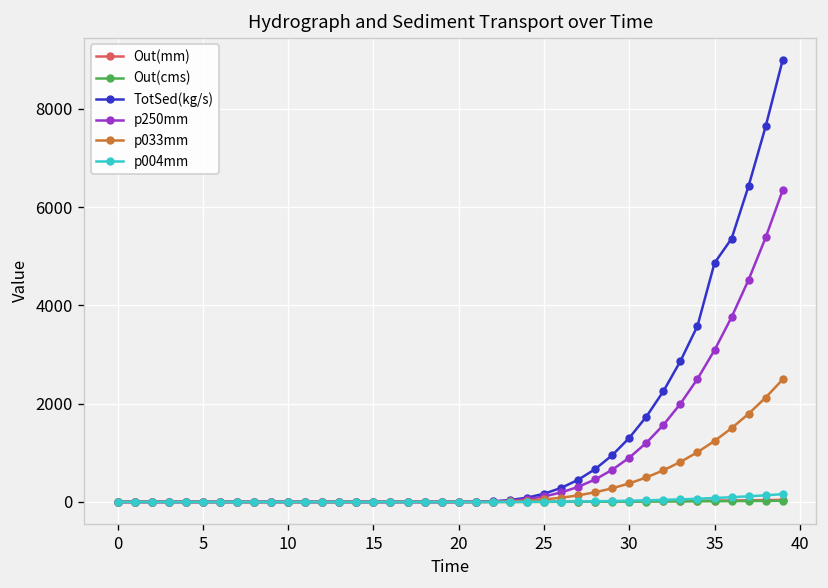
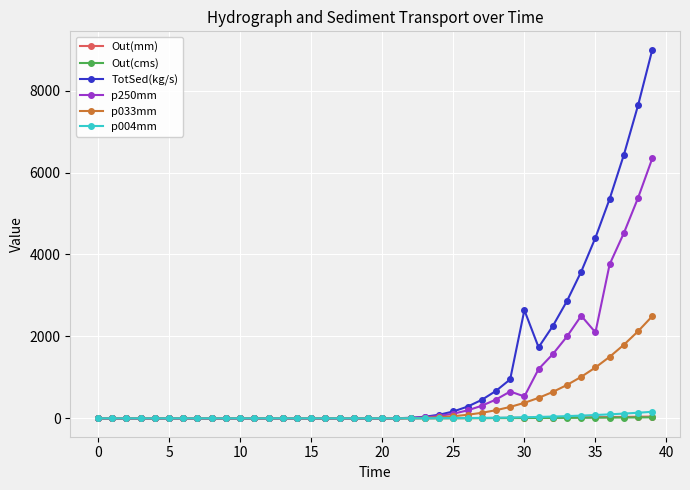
TotSed(kg/s), 30: 1300 -> 2600
p250mm, 30: 900 -> 500
TotSed(kg/s), 35: 4900 -> 4400
p250mm, 35: 3100 -> 2100
